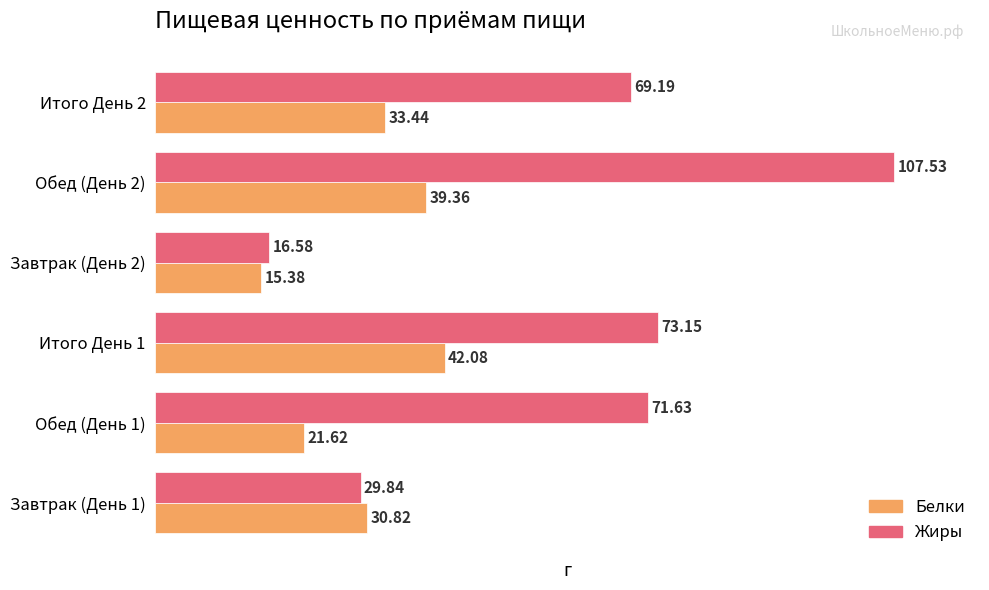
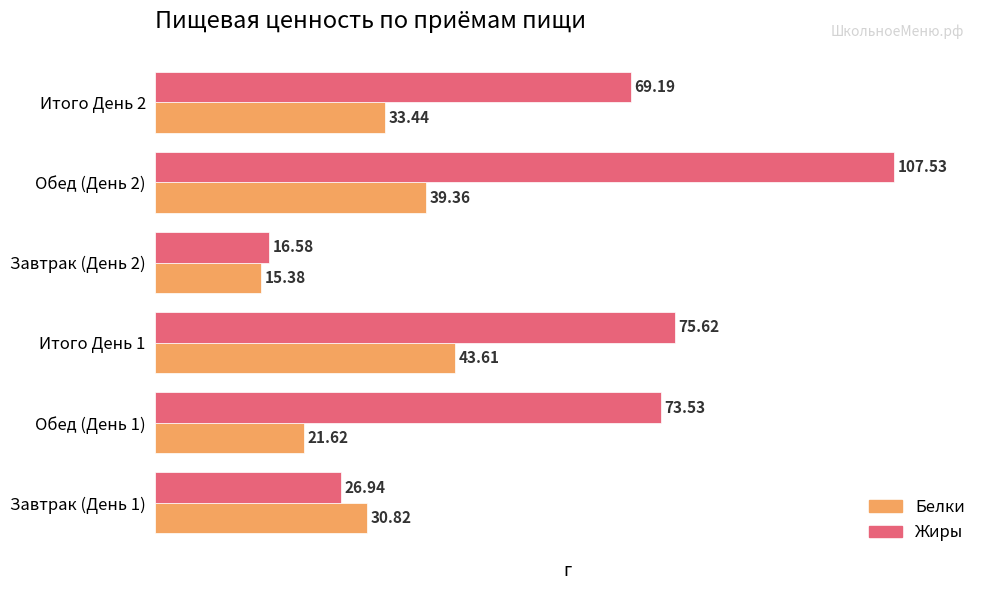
Жиры, Итого День 1: 73.15 -> 75.62
Белки, Итого День 1: 42.08 -> 43.61
Жиры, Обед (День 1): 71.63 -> 73.53
Жиры, Завтрак (День 1): 29.84 -> 26.94
